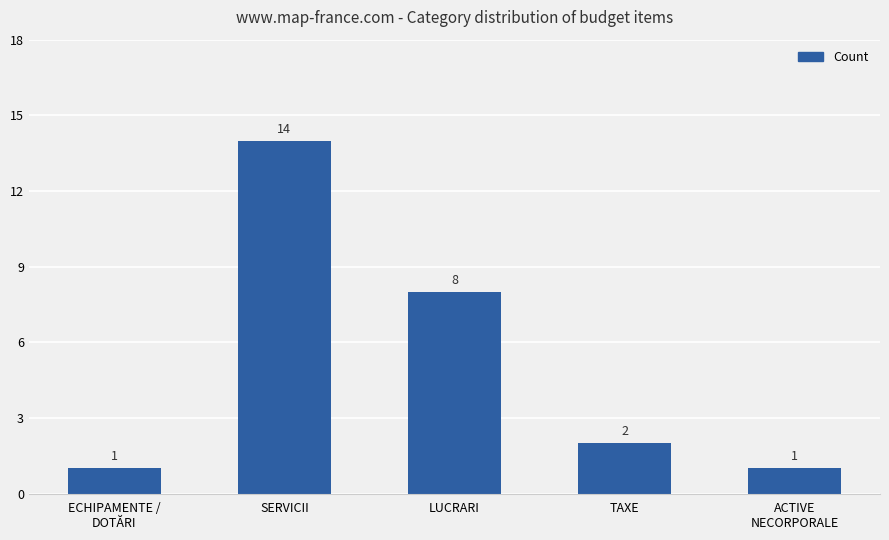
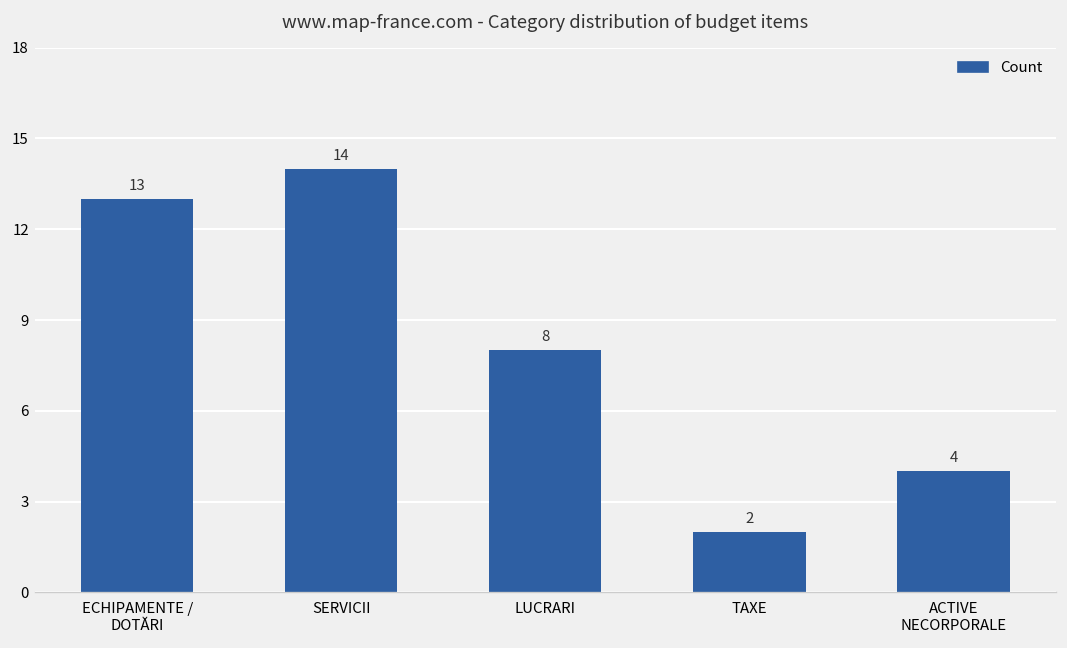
ECHIPAMENTE / DOTĂRI: 1 -> 13
ACTIVE NECORPORALE: 1 -> 4
